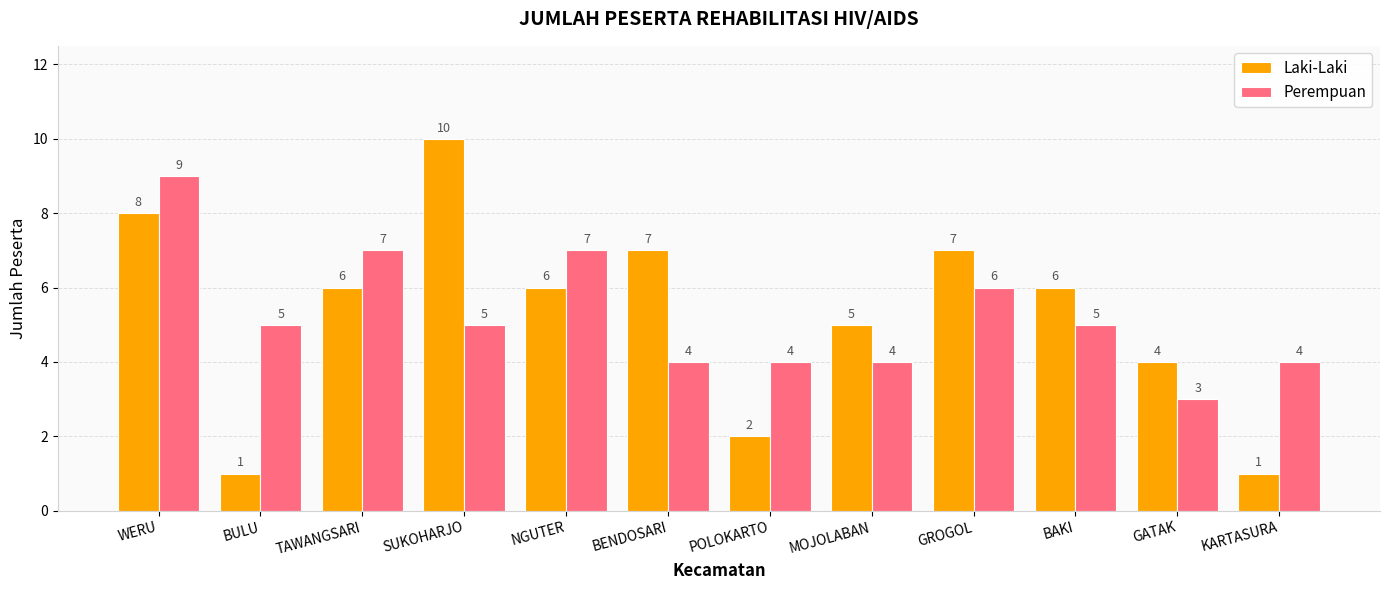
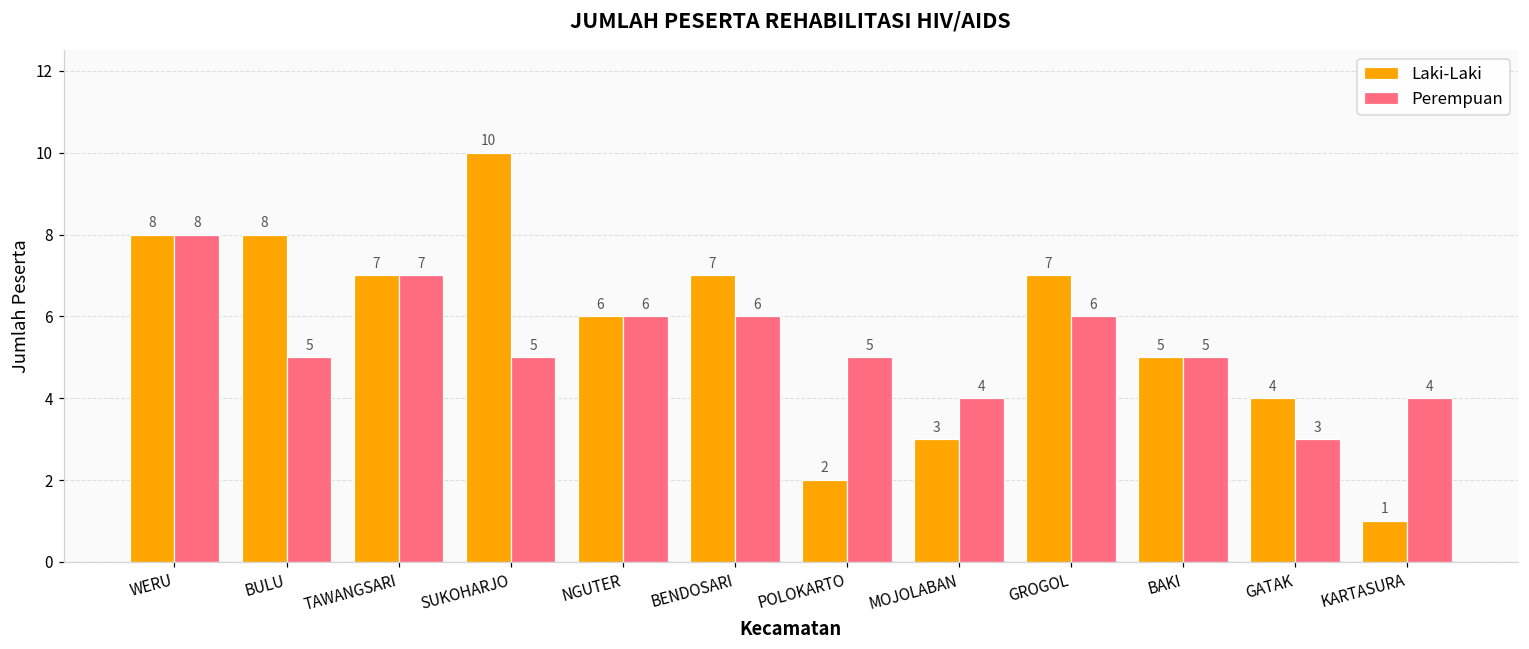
Perempuan, WERU: 9 -> 8
Laki-Laki, BULU: 1 -> 8
Laki-Laki, TAWANGSARI: 6 -> 7
Perempuan, NGUTER: 7 -> 6
Perempuan, BENDOSARI: 4 -> 6
Perempuan, POLOKARTO: 4 -> 5
Laki-Laki, MOJOLABAN: 5 -> 3
Laki-Laki, BAKI: 6 -> 5
